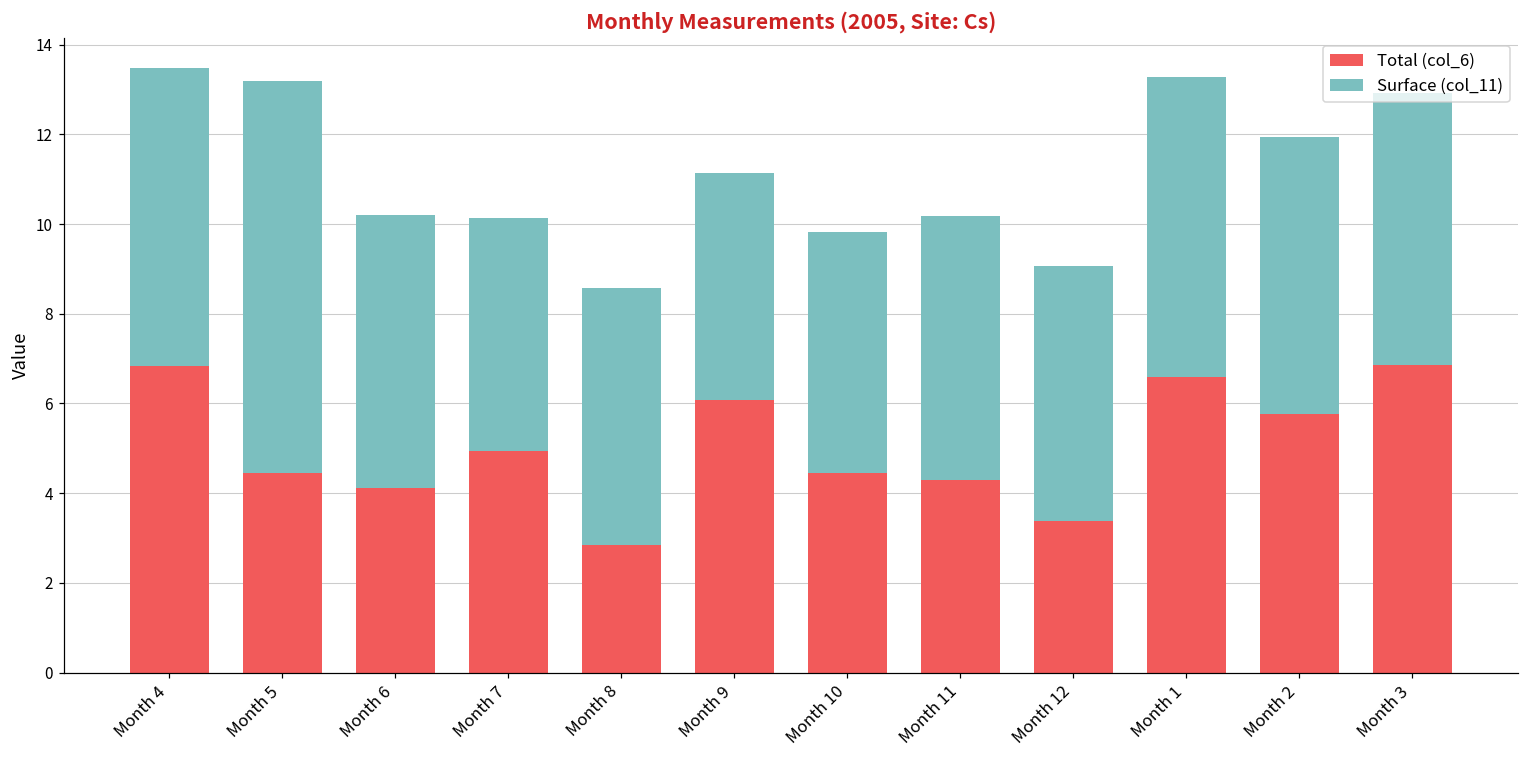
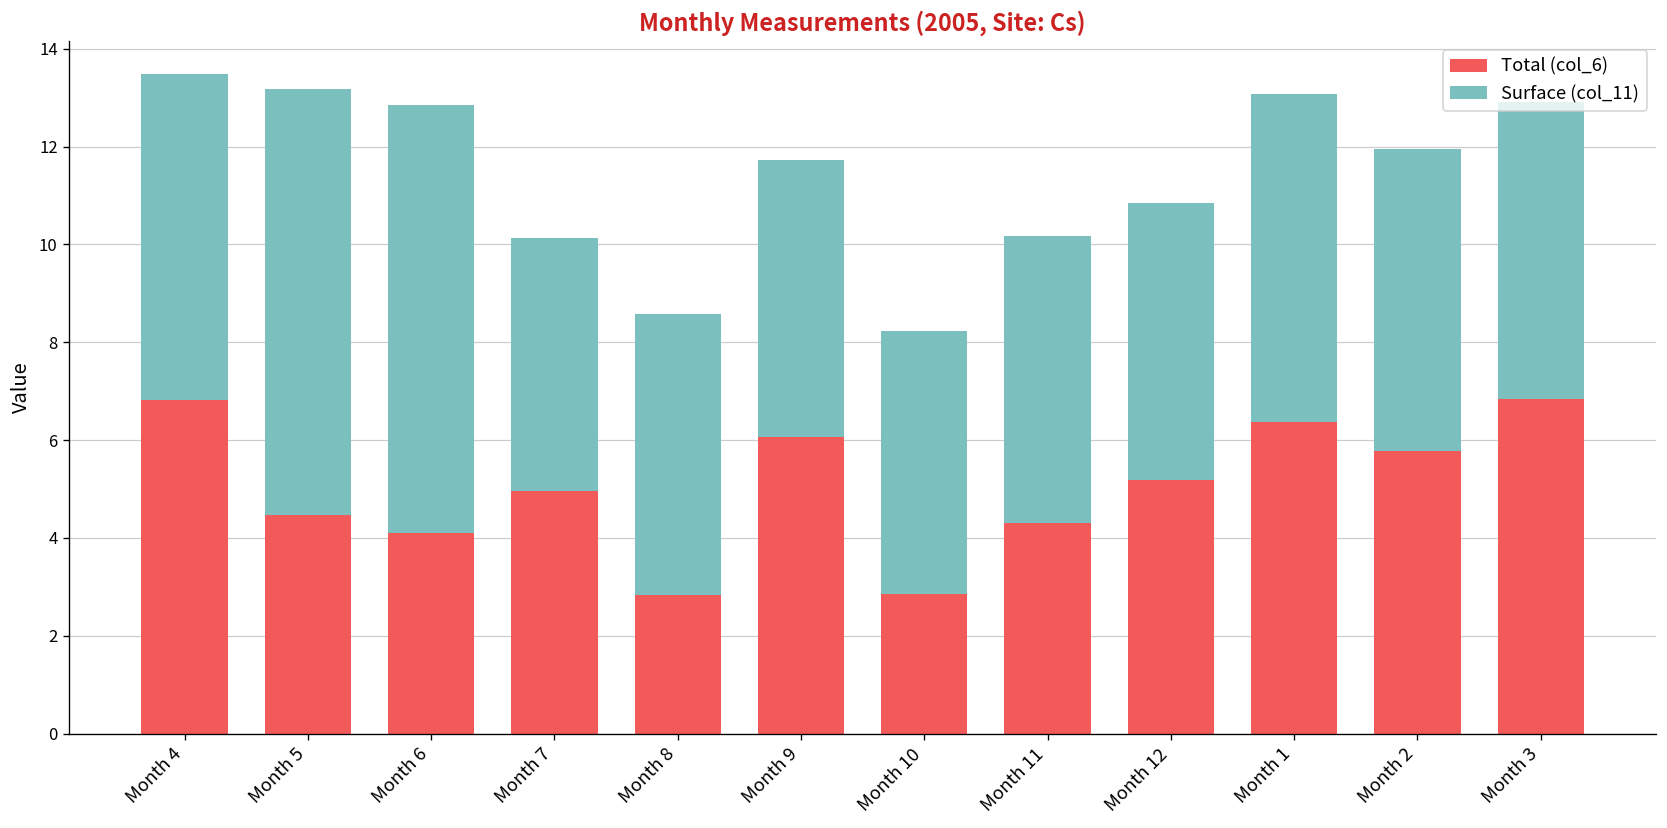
Surface (col_11), Month 6: 6.1 -> 8.7
Surface (col_11), Month 9: 5.1 -> 5.7
Total (col_6), Month 10: 4.4 -> 2.9
Total (col_6), Month 12: 3.4 -> 5.2
Total (col_6), Month 1: 6.6 -> 6.4
